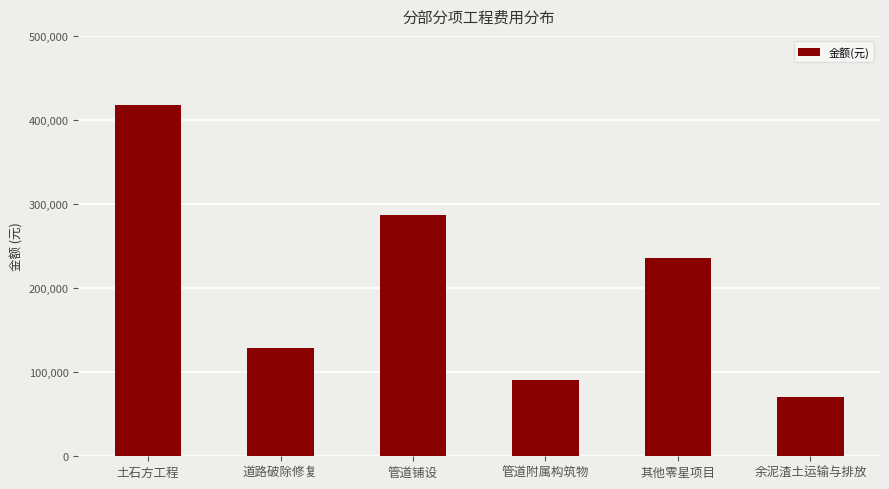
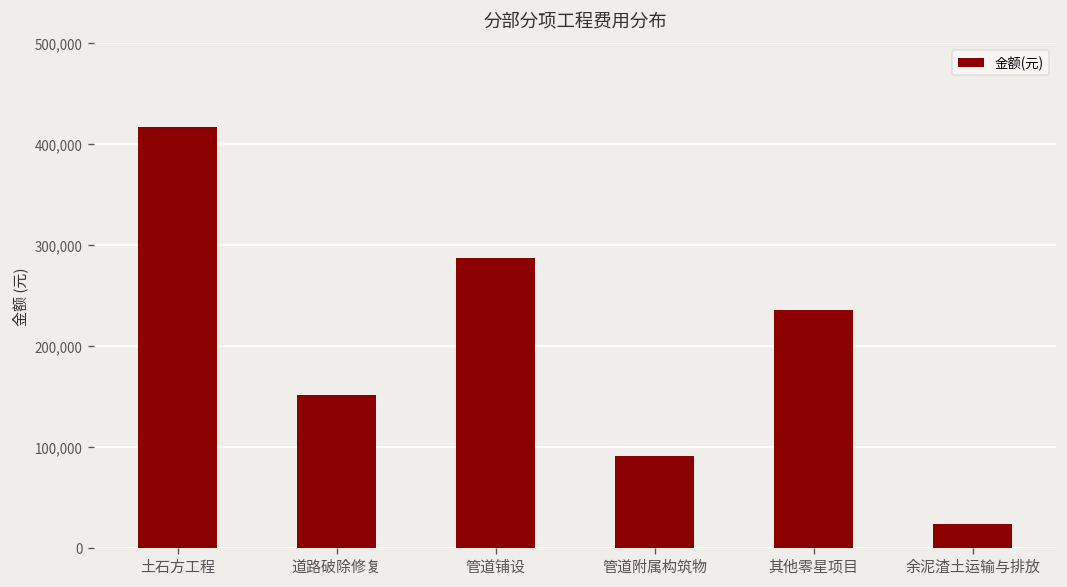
道路破除修复: 130,000 -> 150,000
余泥渣土运输与排放: 70,000 -> 20,000
